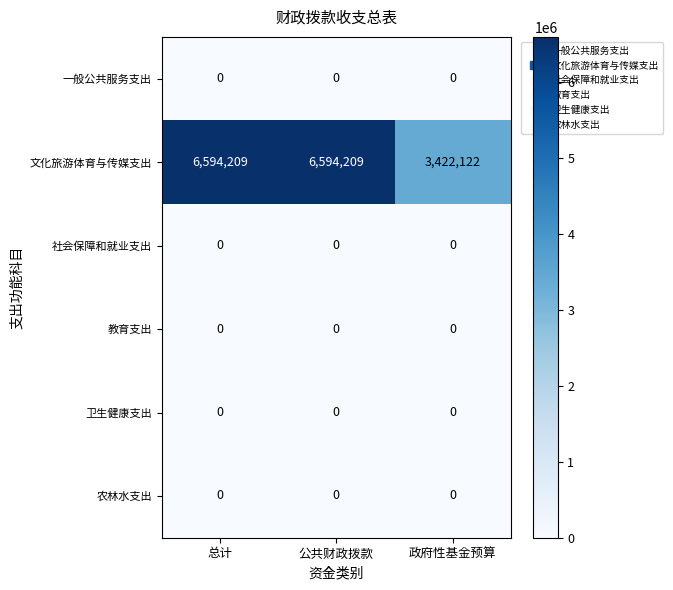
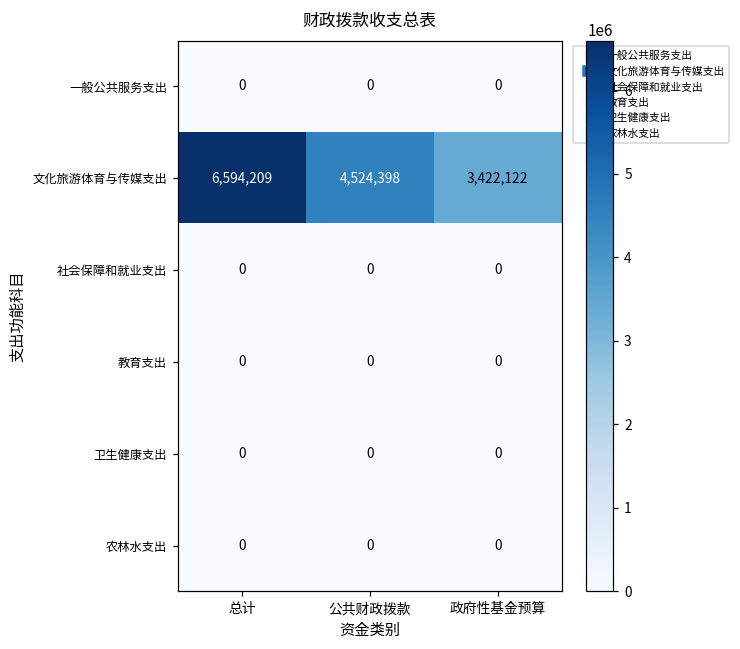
文化旅游体育与传媒支出, 公共财政拨款: 6,594,209 -> 4,524,398
